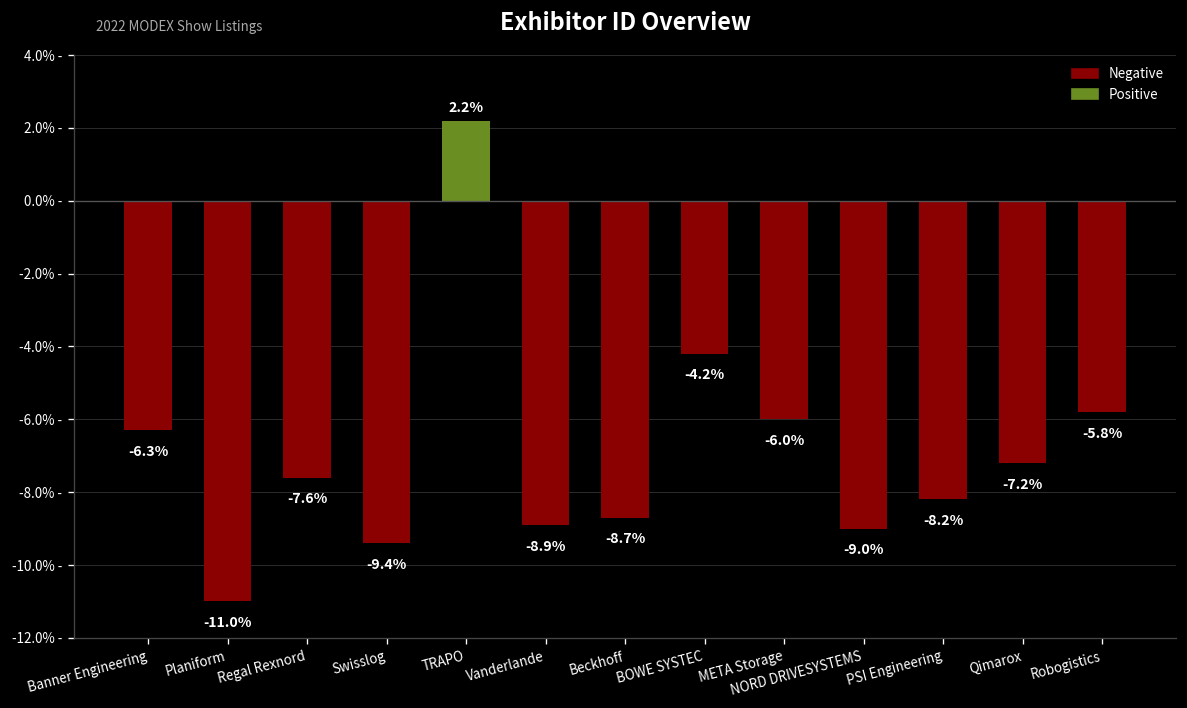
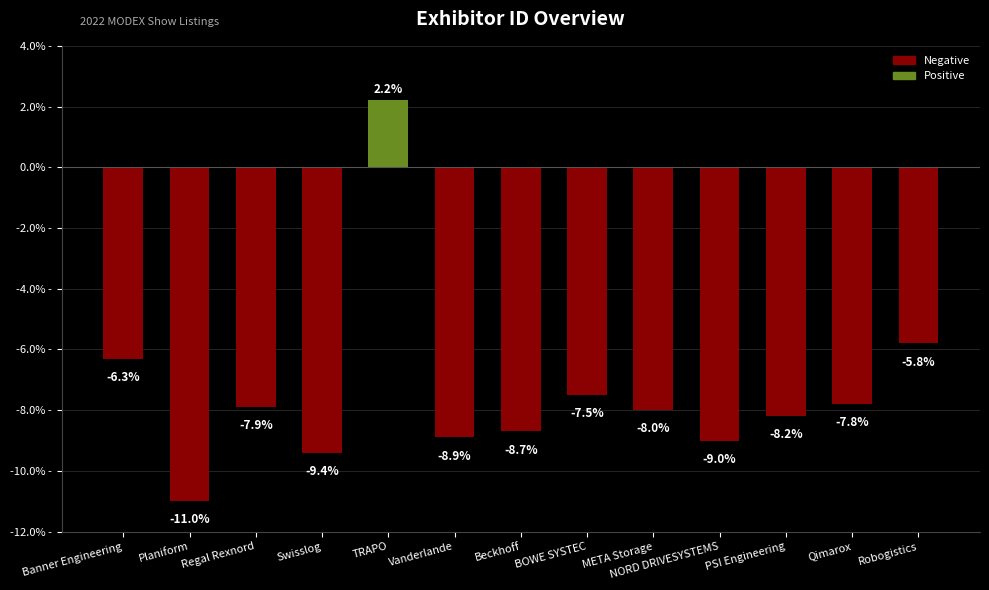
Regal Rexnord: -7.6% -> -7.9%
BOWE SYSTEC: -4.2% -> -7.5%
META Storage: -6.0% -> -8.0%
Qimarox: -7.2% -> -7.8%
